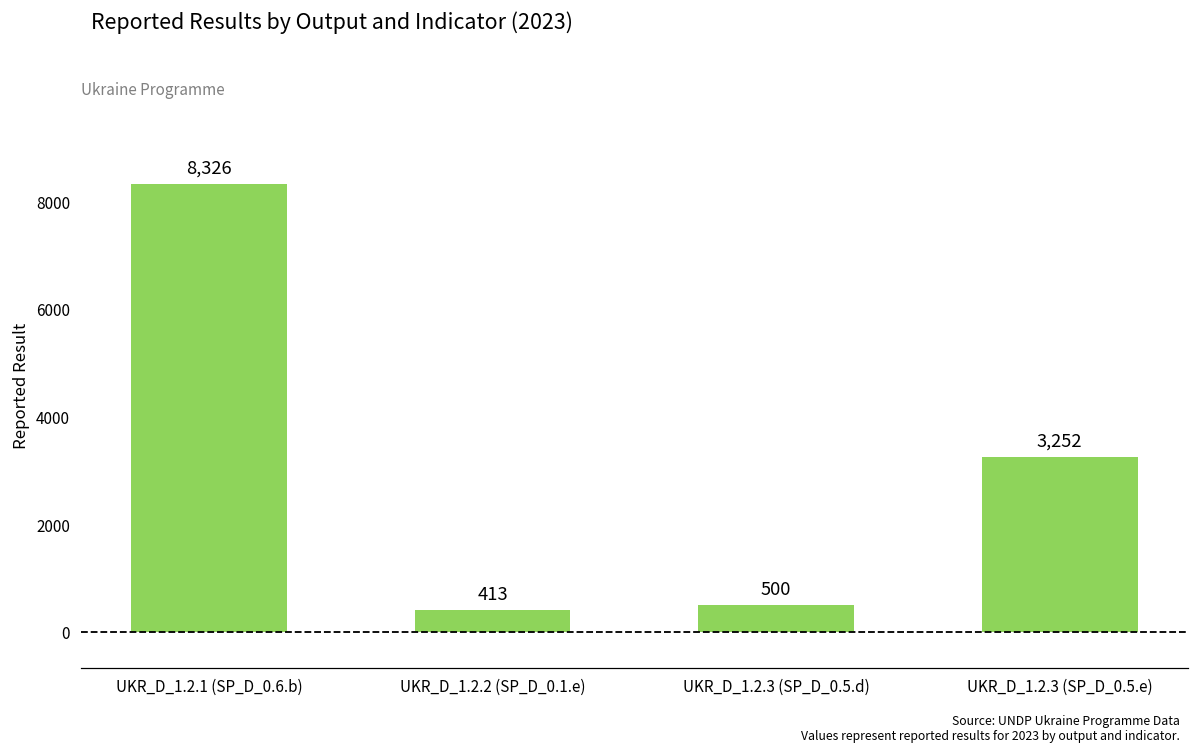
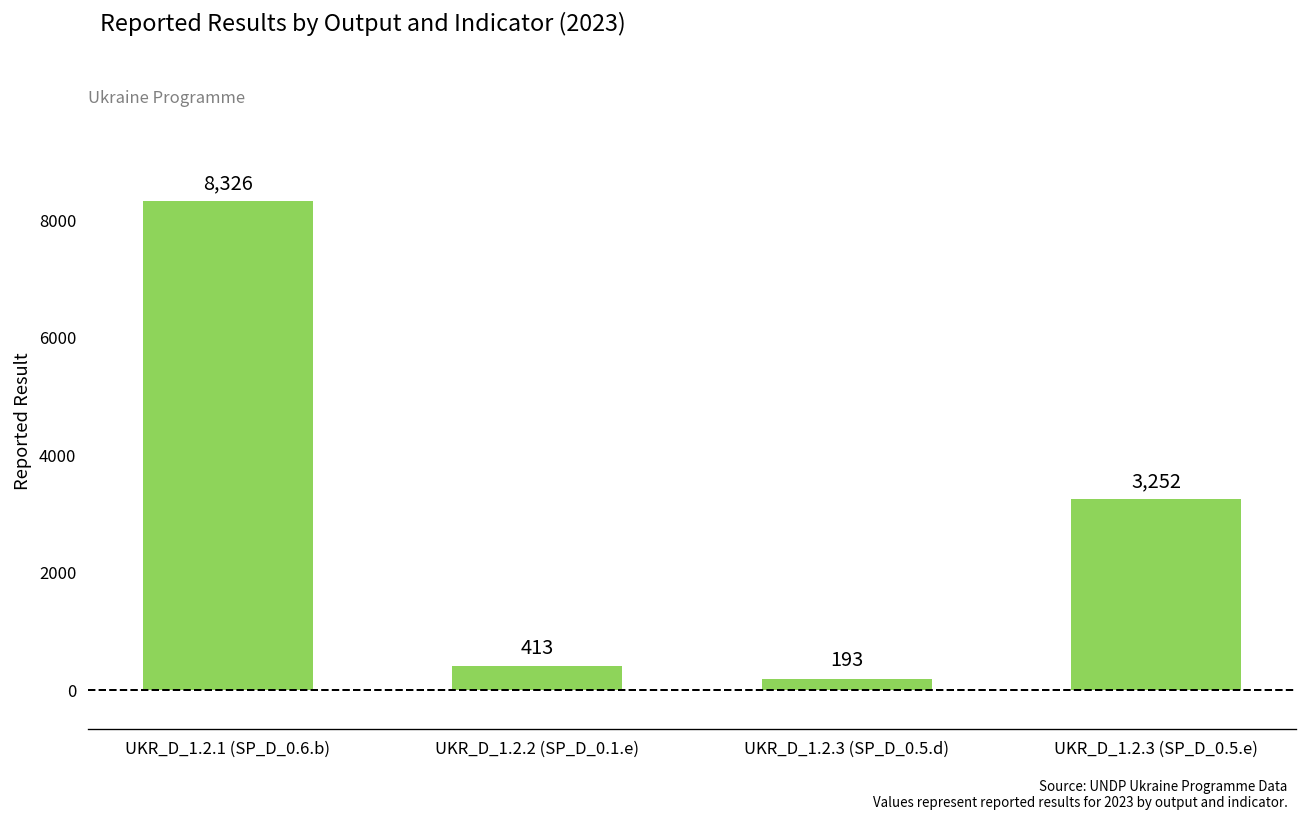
UKR_D_1.2.3 (SP_D_0.5.d): 500 -> 193
